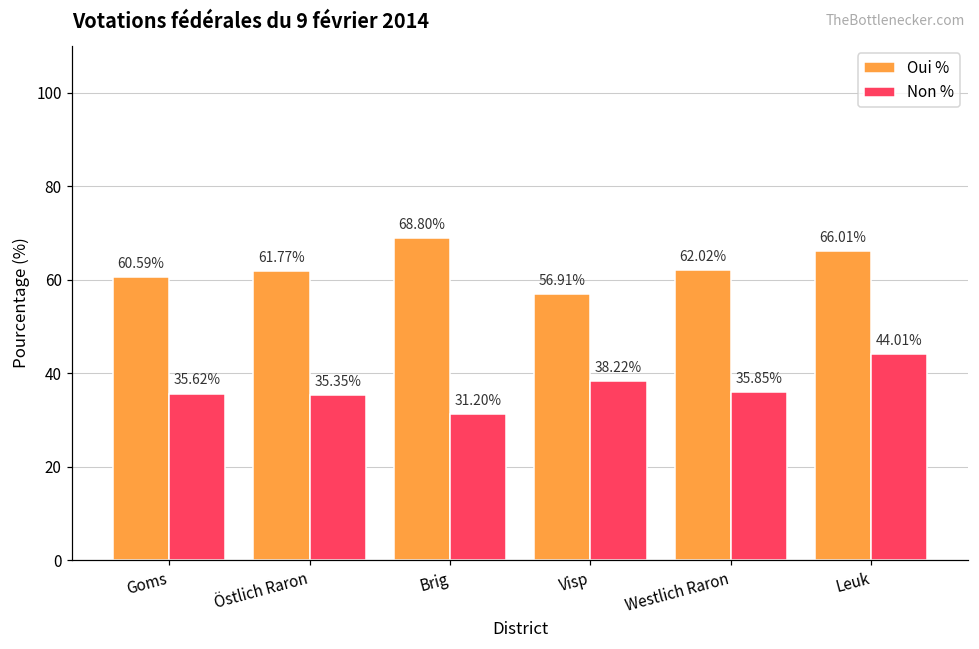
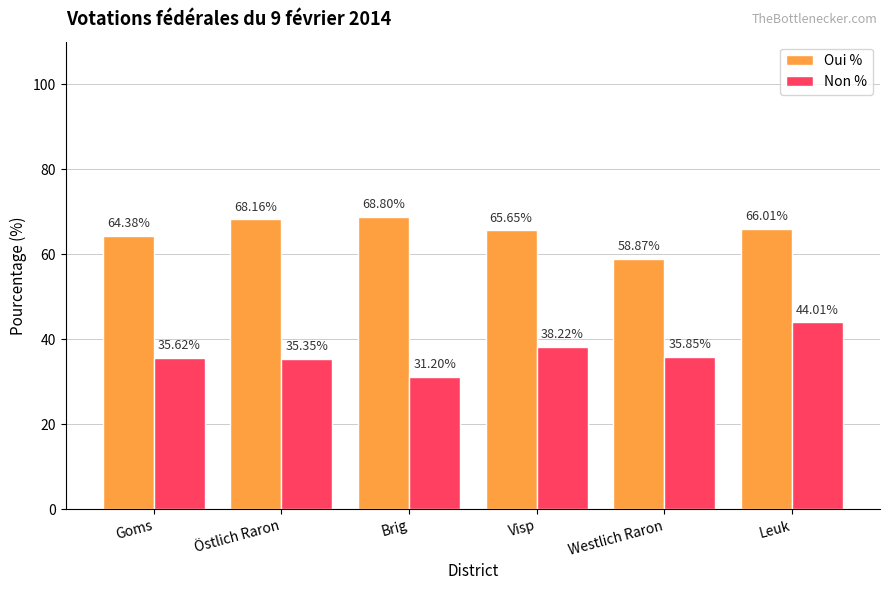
Oui %, Goms: 60.59% -> 64.38%
Oui %, Östlich Raron: 61.77% -> 68.16%
Oui %, Visp: 56.91% -> 65.65%
Oui %, Westlich Raron: 62.02% -> 58.87%
